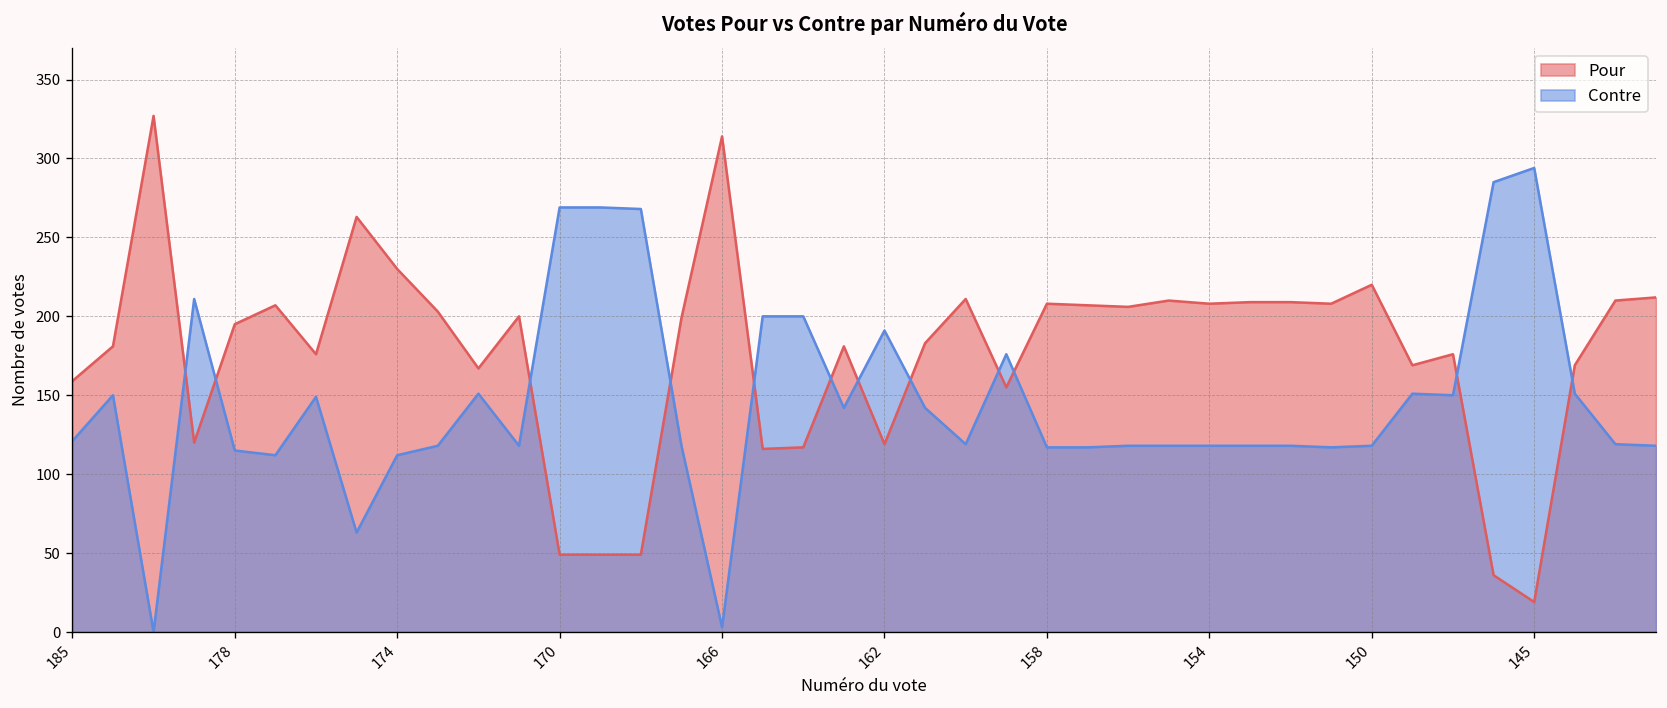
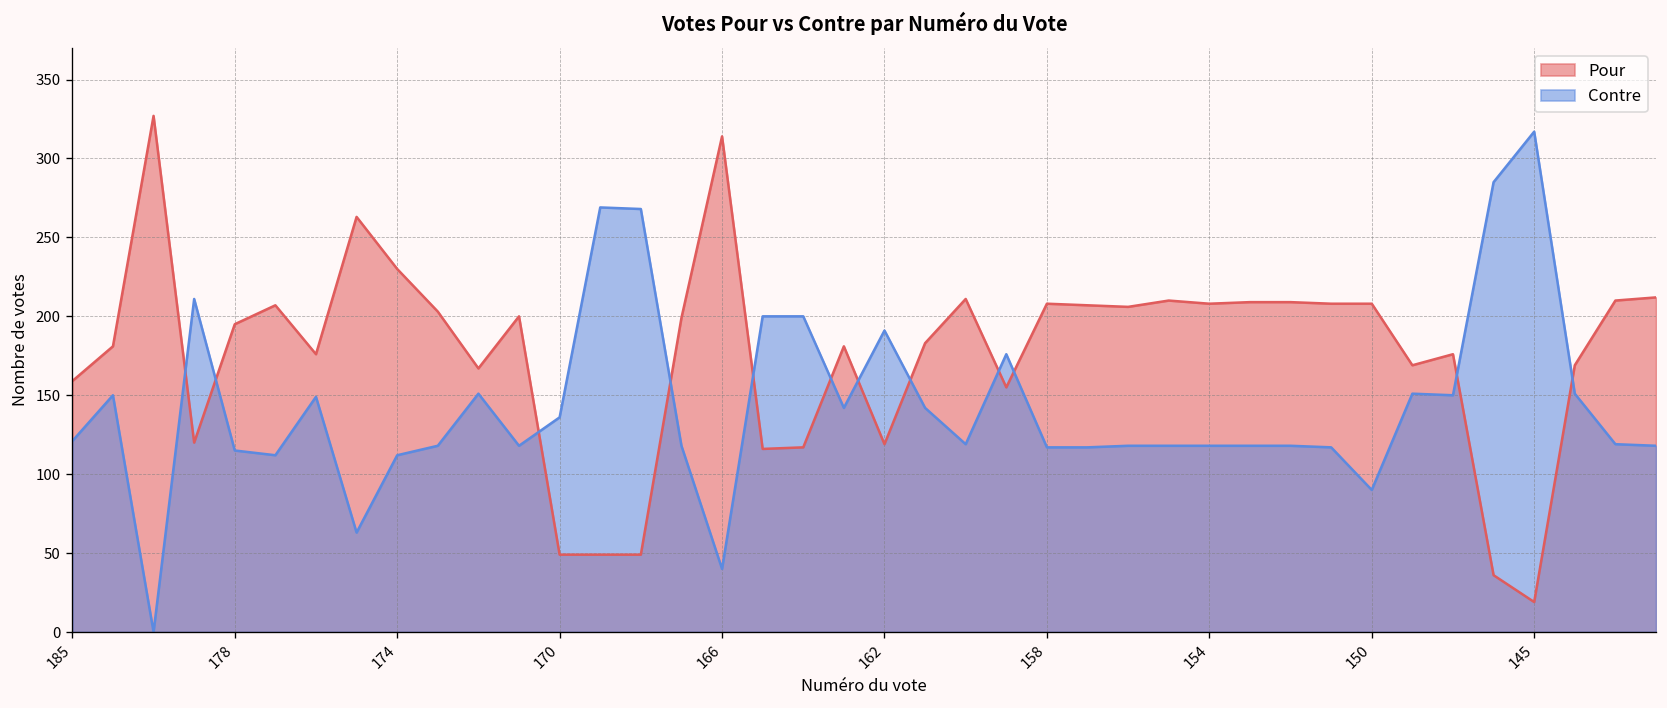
Contre, 170: 269 -> 136
Contre, 166: 3 -> 40
Pour, 150: 220 -> 208
Contre, 150: 118 -> 90
Contre, 145: 294 -> 317
